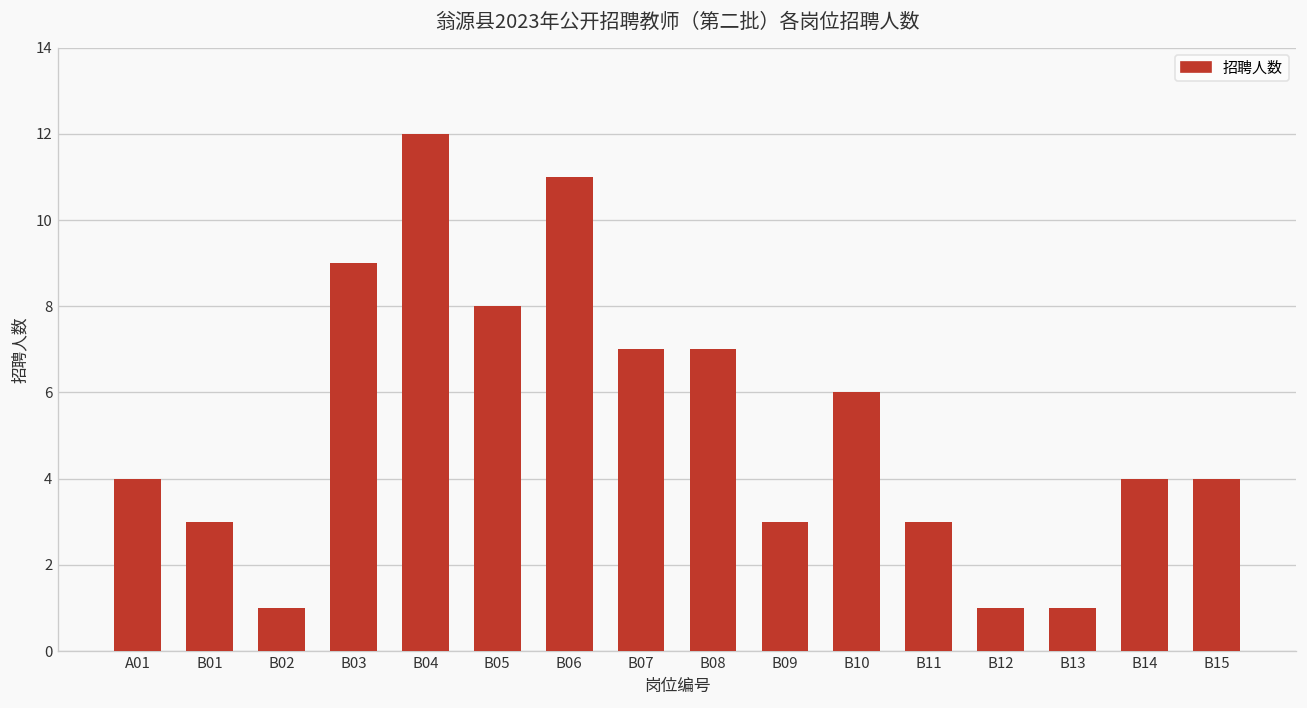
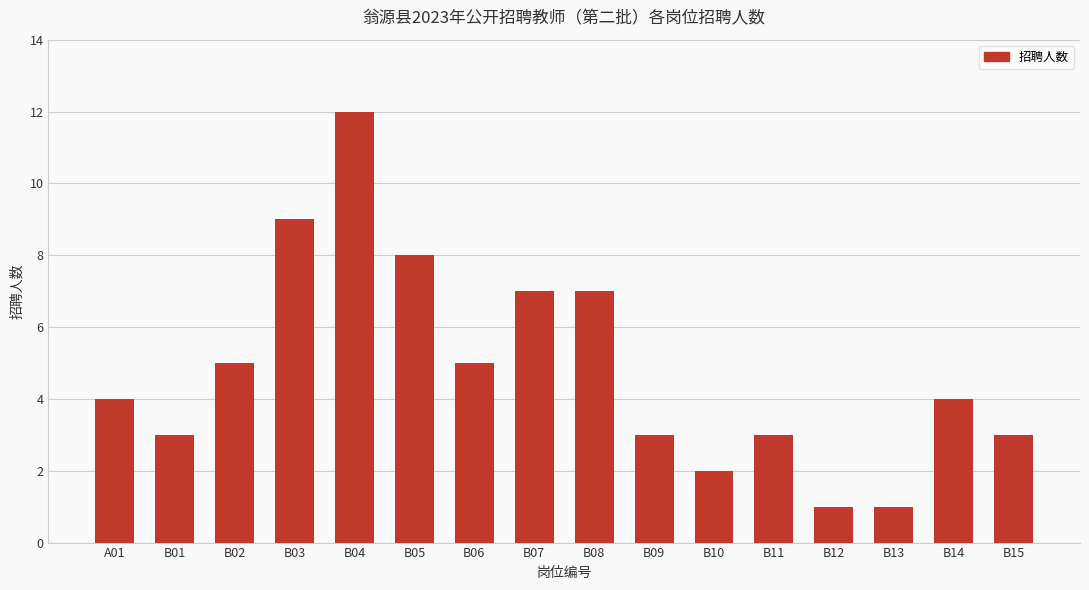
B02: 1 -> 5
B06: 11 -> 5
B10: 6 -> 2
B15: 4 -> 3
